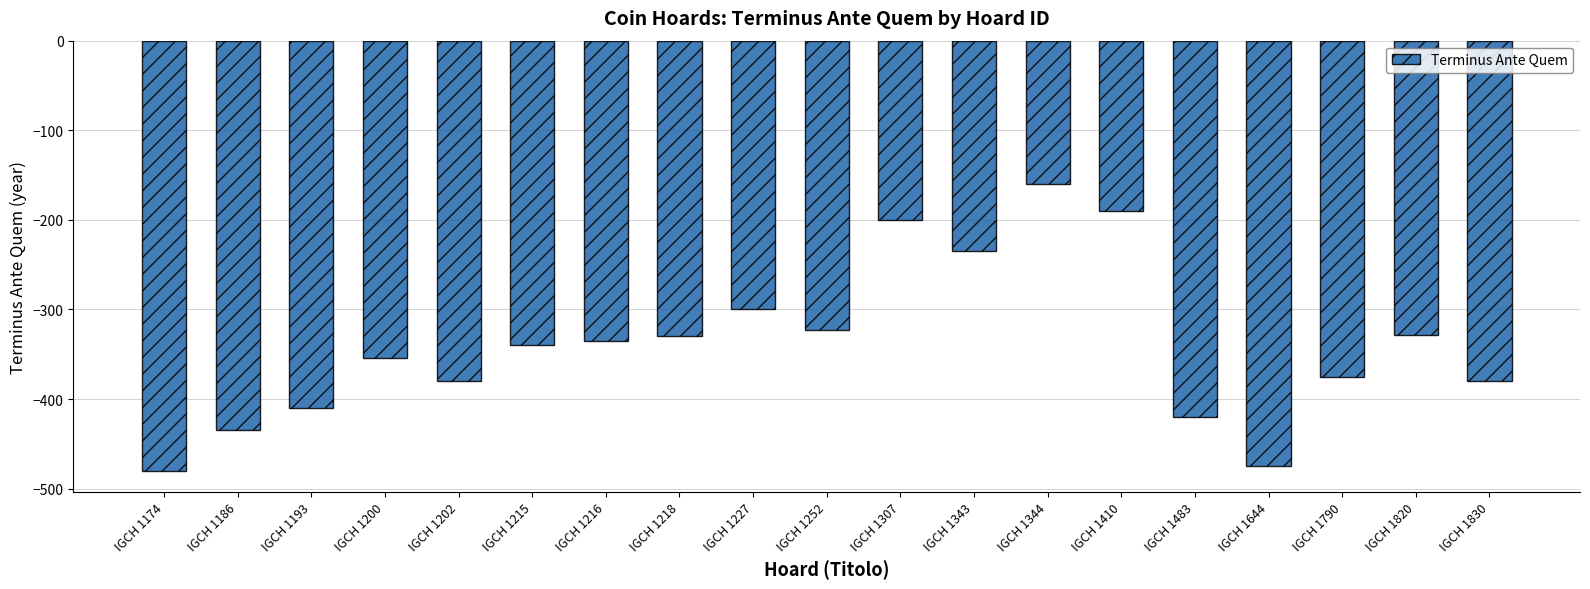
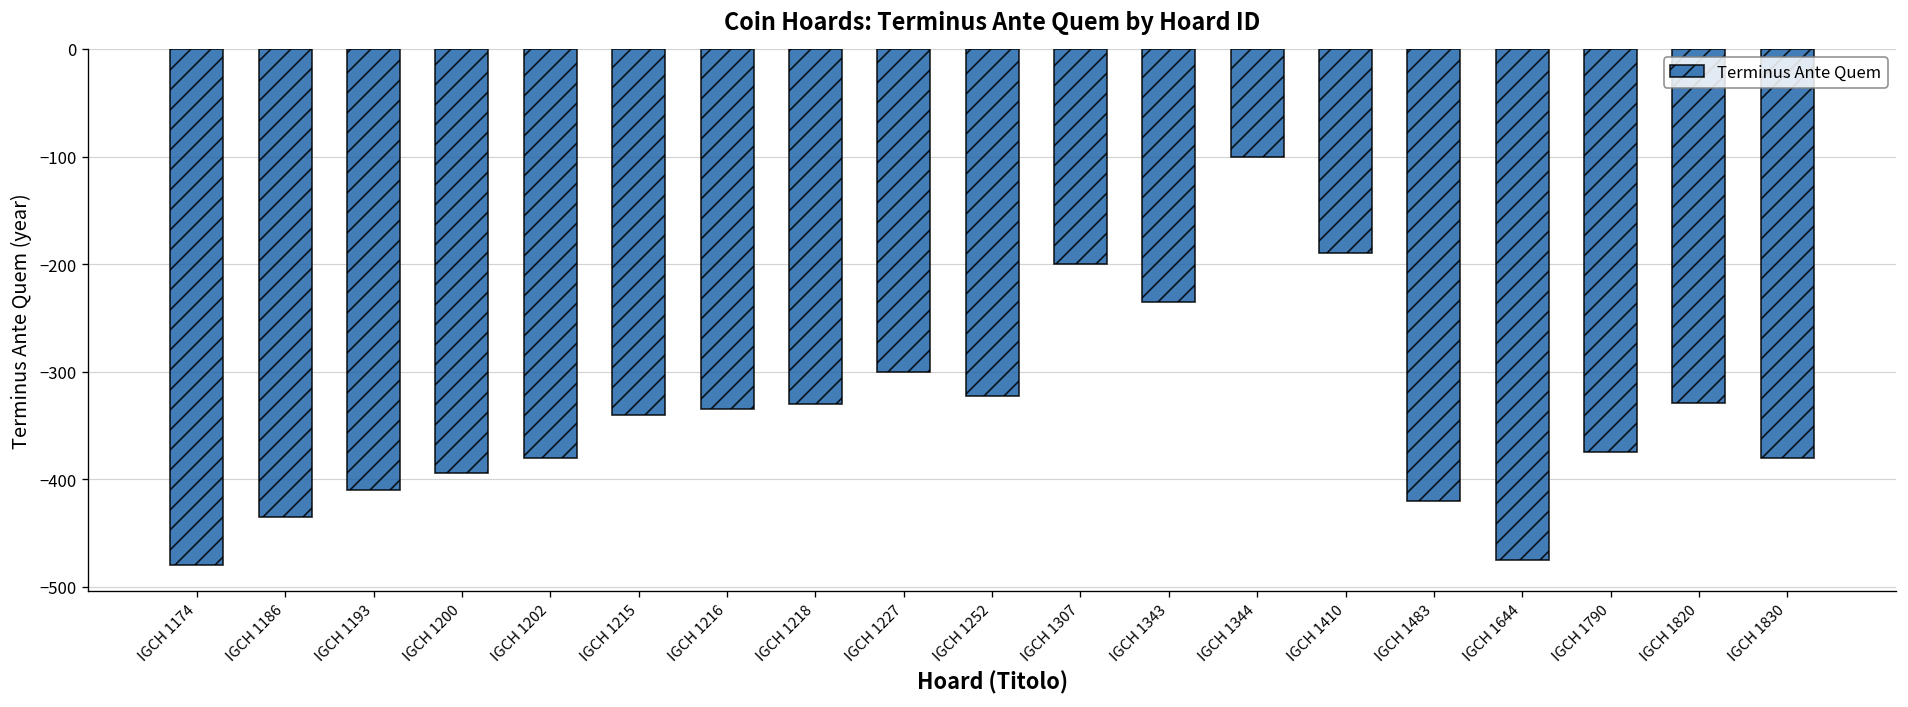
IGCH 1200: -350 -> -390
IGCH 1344: -160 -> -100
